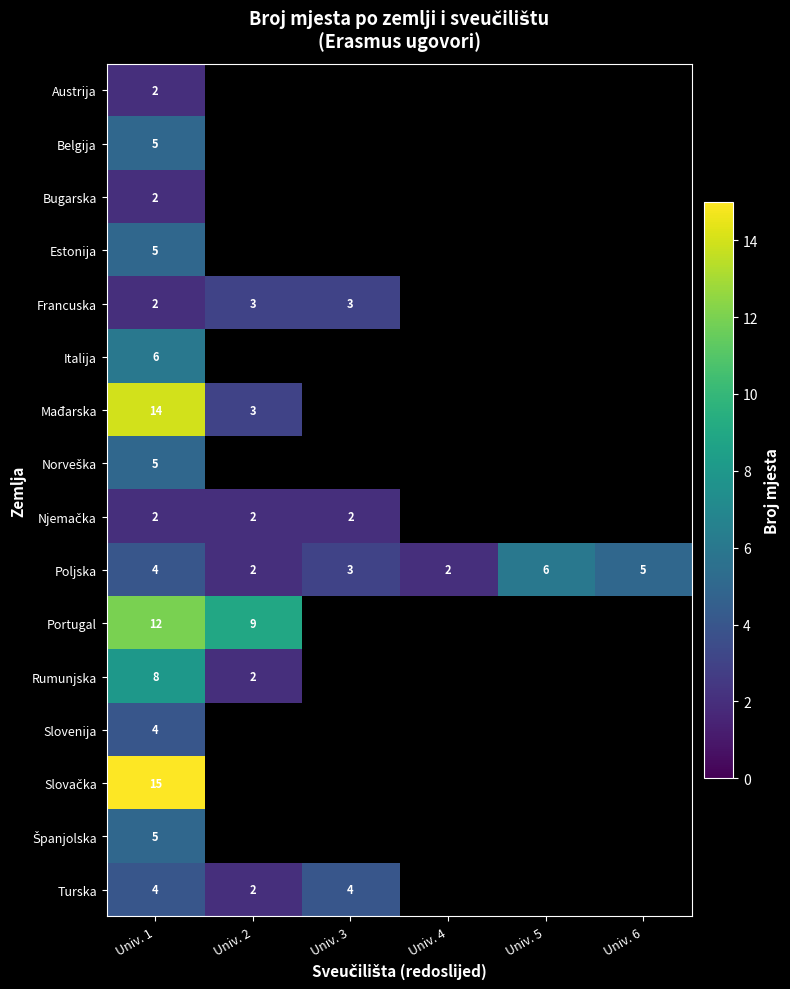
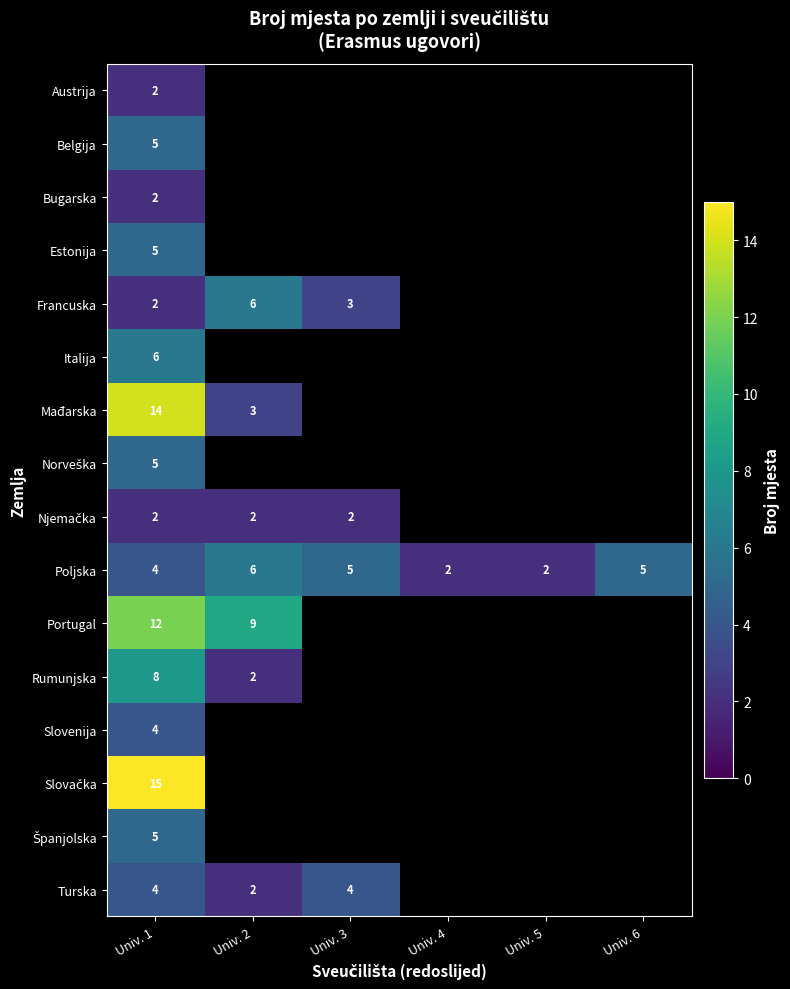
Francuska, Univ. 2: 3 -> 6
Poljska, Univ. 2: 2 -> 6
Poljska, Univ. 3: 3 -> 5
Poljska, Univ. 5: 6 -> 2
